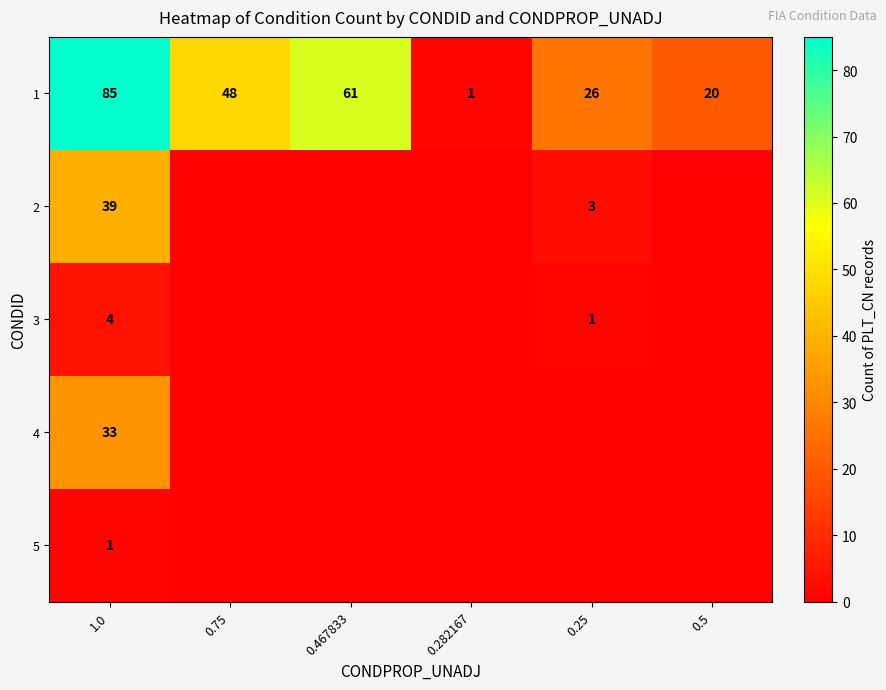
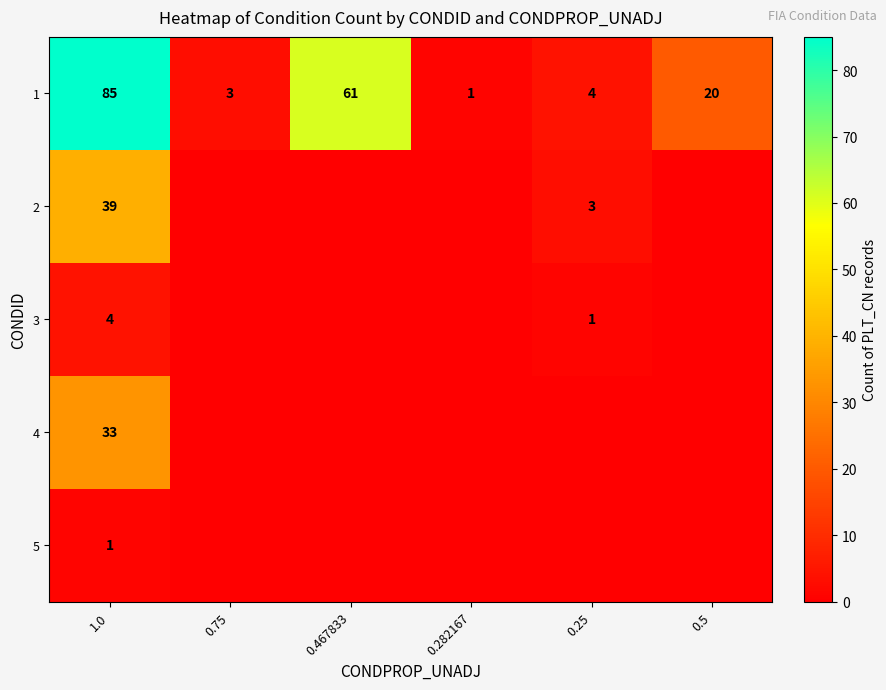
1, 0.75: 48 -> 3
1, 0.25: 26 -> 4
